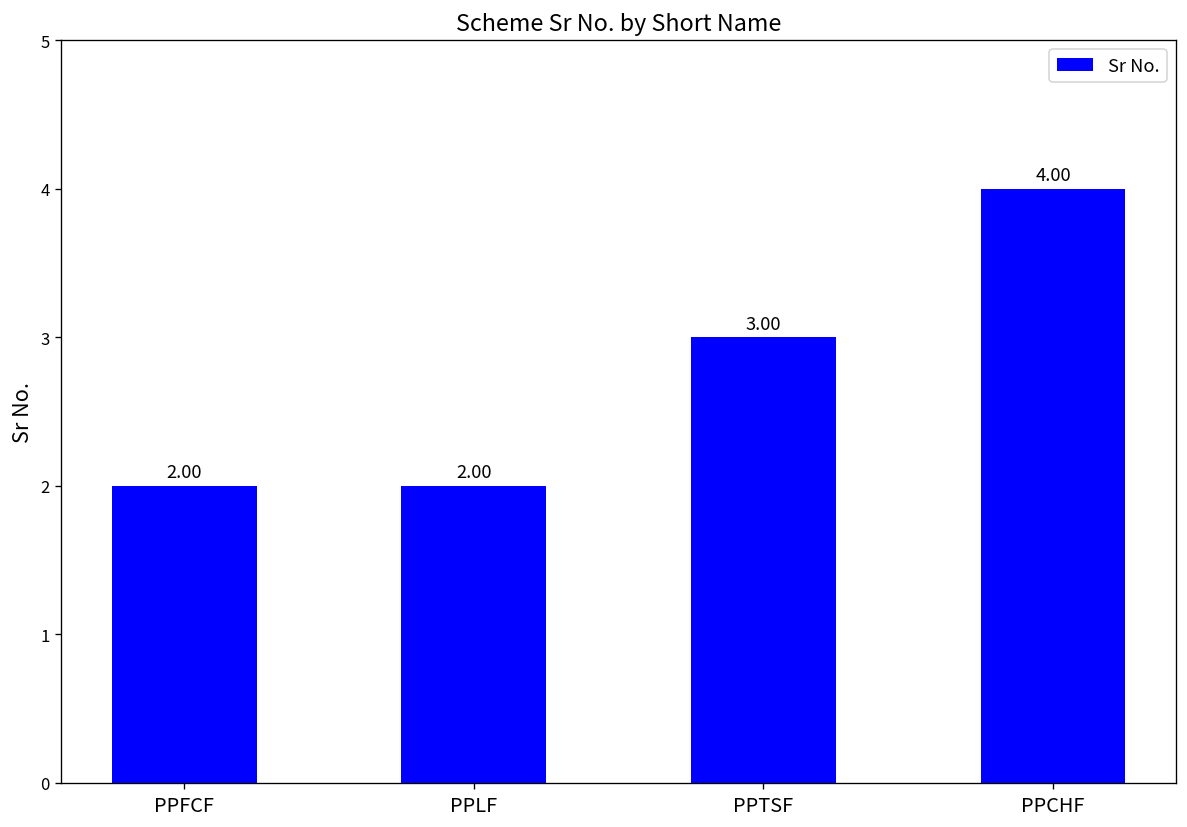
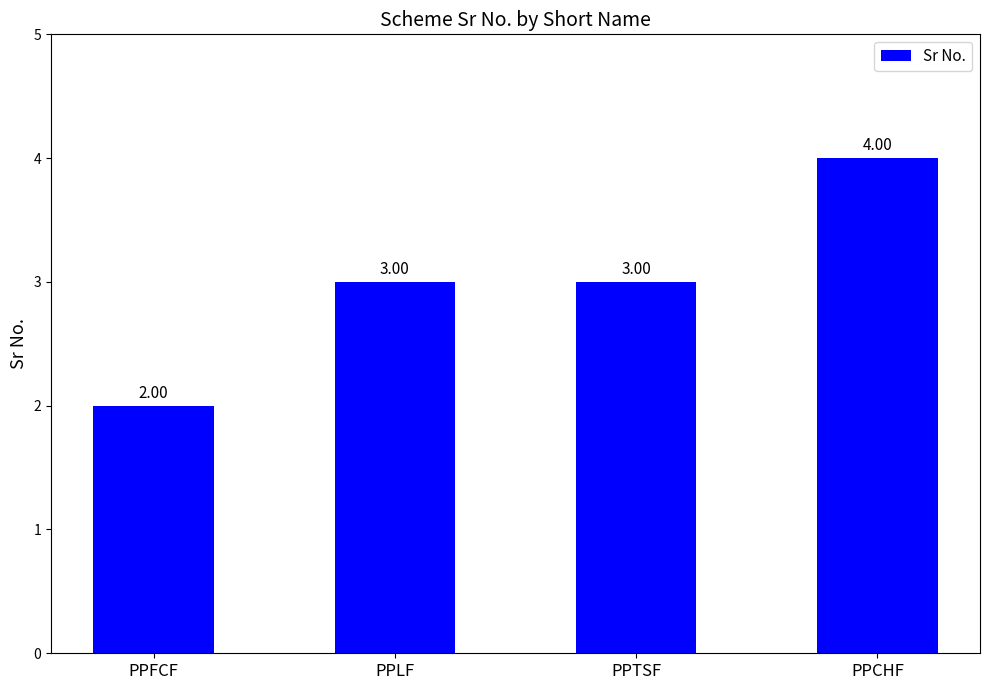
PPLF: 2.00 -> 3.00
